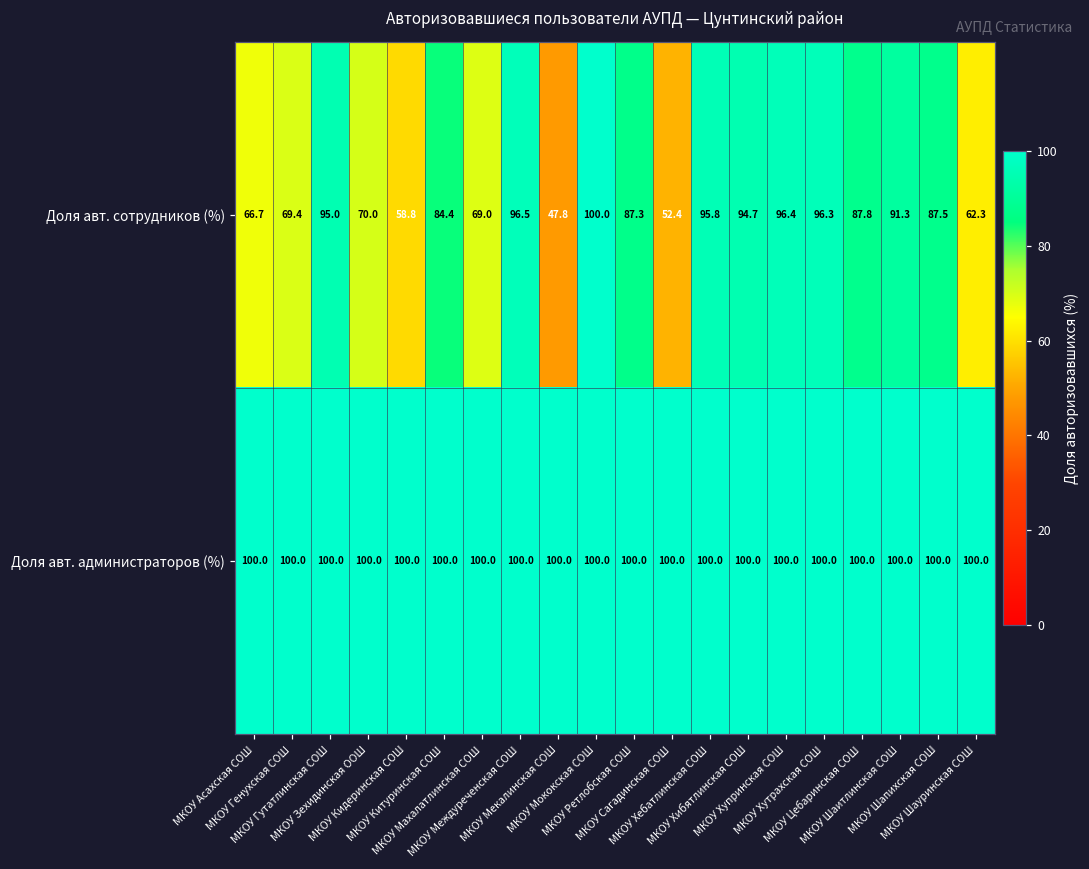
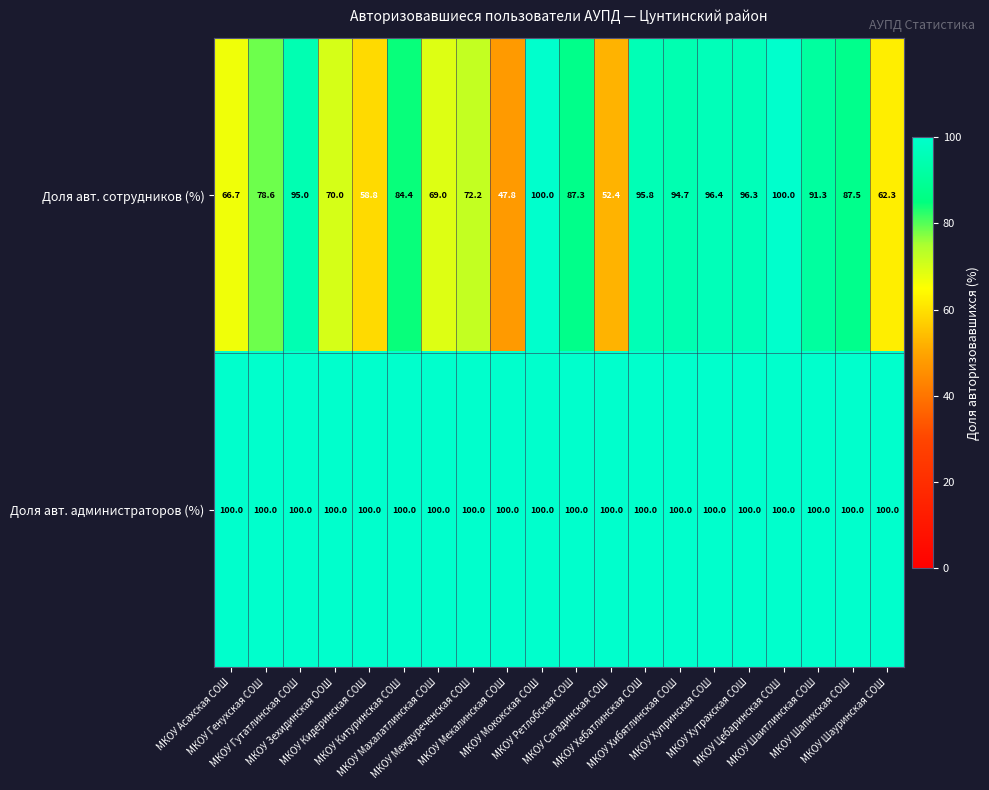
Доля авт. сотрудников (%), МКОУ Генухская СОШ: 69.4 -> 78.6
Доля авт. сотрудников (%), МКОУ Междуреченская СОШ: 96.5 -> 72.2
Доля авт. сотрудников (%), МКОУ Цебаринская СОШ: 87.8 -> 100.0
